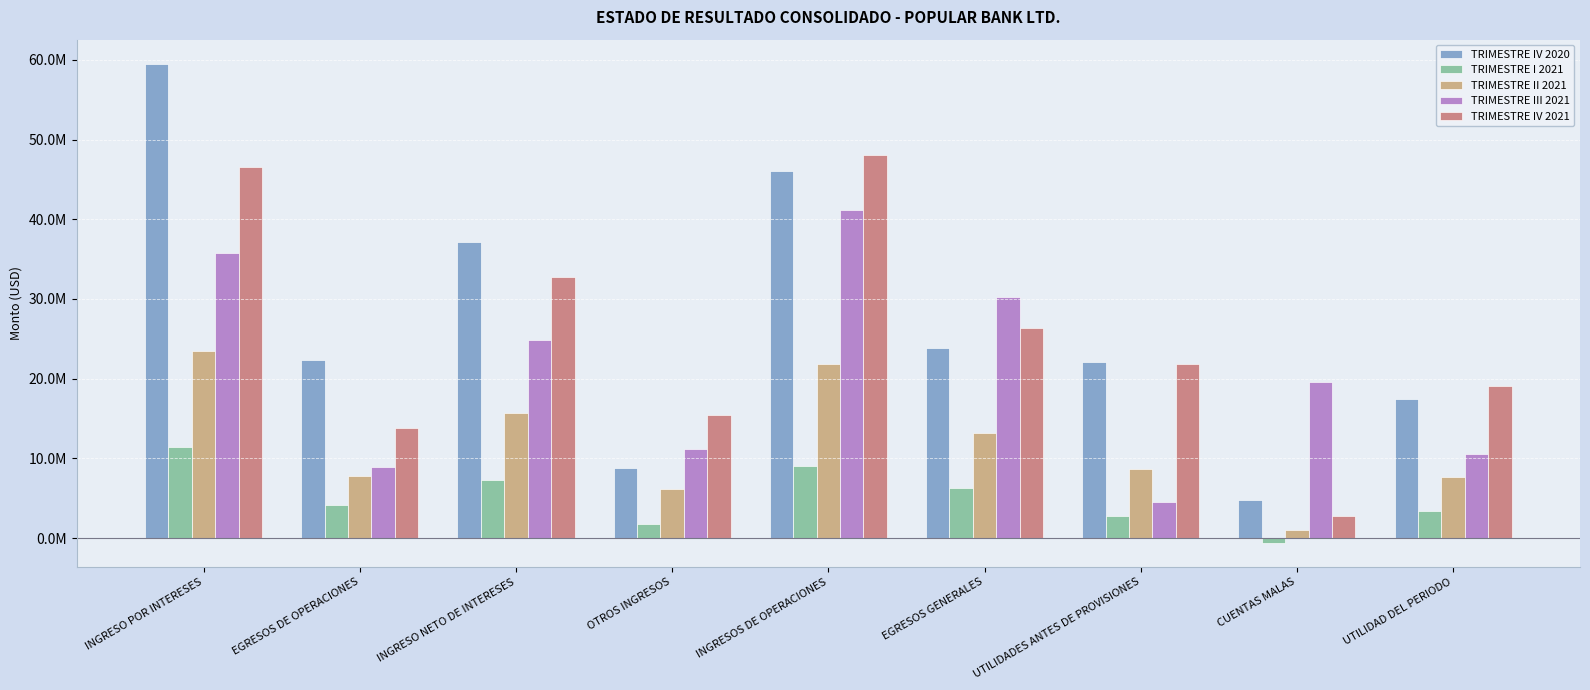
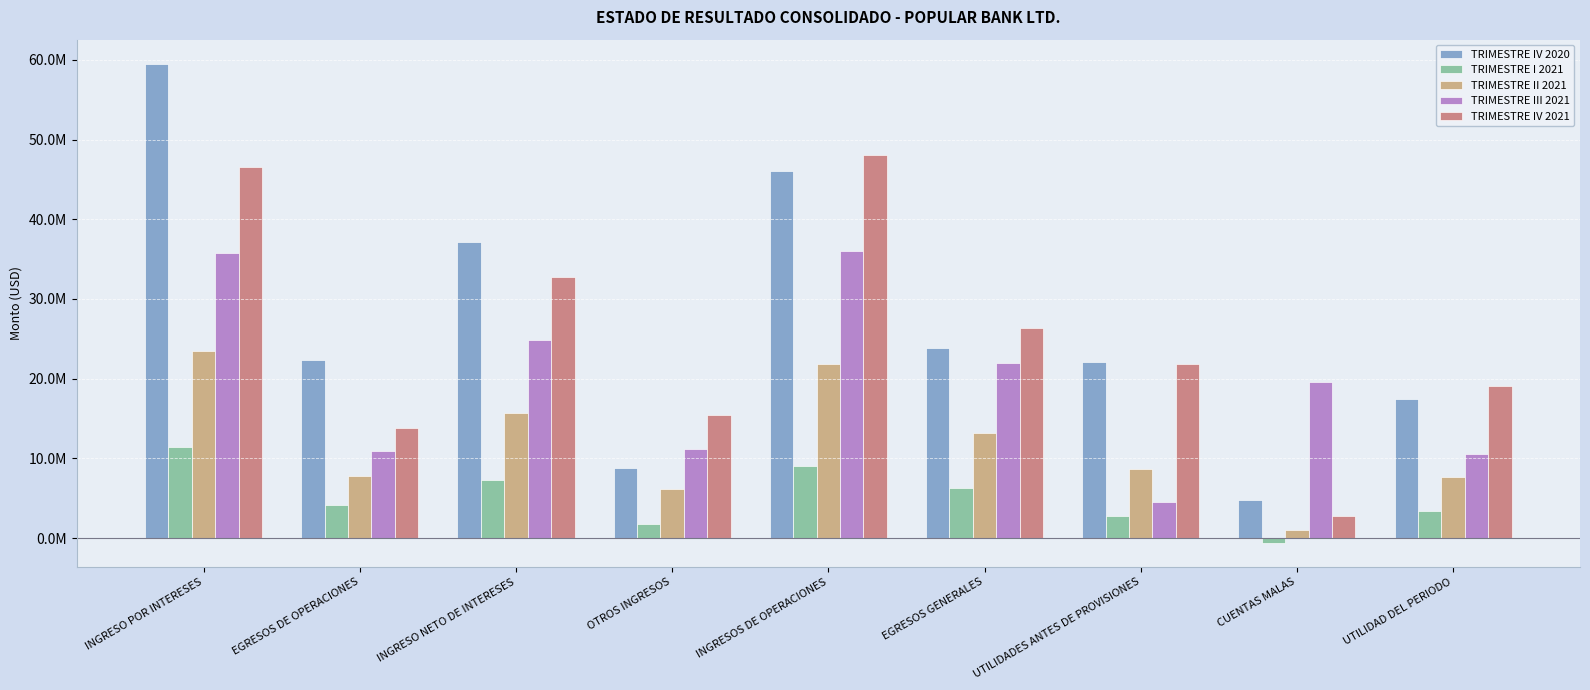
TRIMESTRE III 2021, EGRESOS DE OPERACIONES: 9000000 -> 11000000
TRIMESTRE III 2021, INGRESOS DE OPERACIONES: 41000000 -> 36000000
TRIMESTRE III 2021, EGRESOS GENERALES: 30000000 -> 22000000
